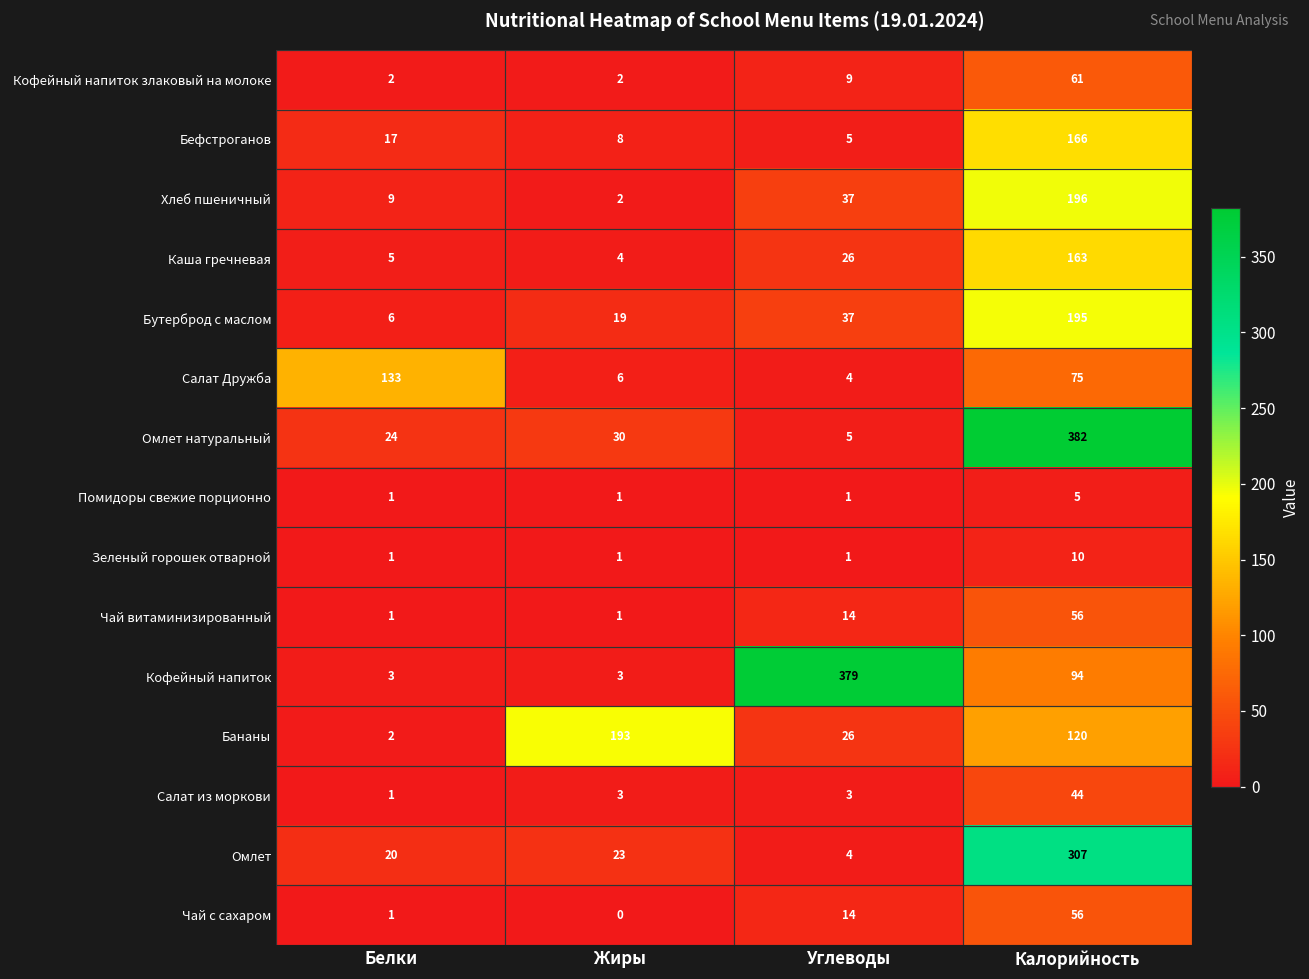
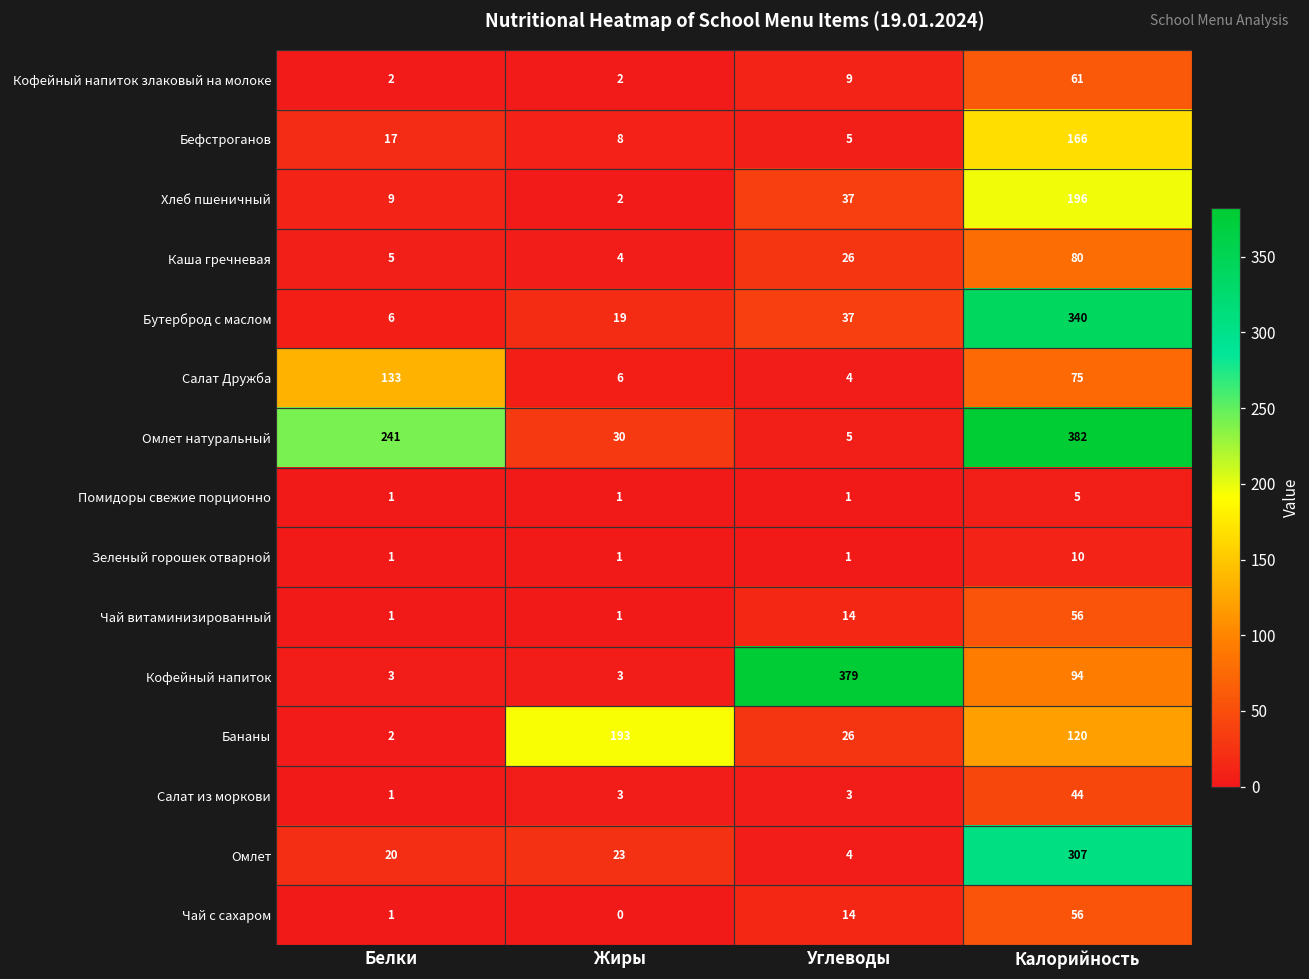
Каша гречневая, Калорийность: 163 -> 80
Бутерброд с маслом, Калорийность: 195 -> 340
Омлет натуральный, Белки: 24 -> 241
